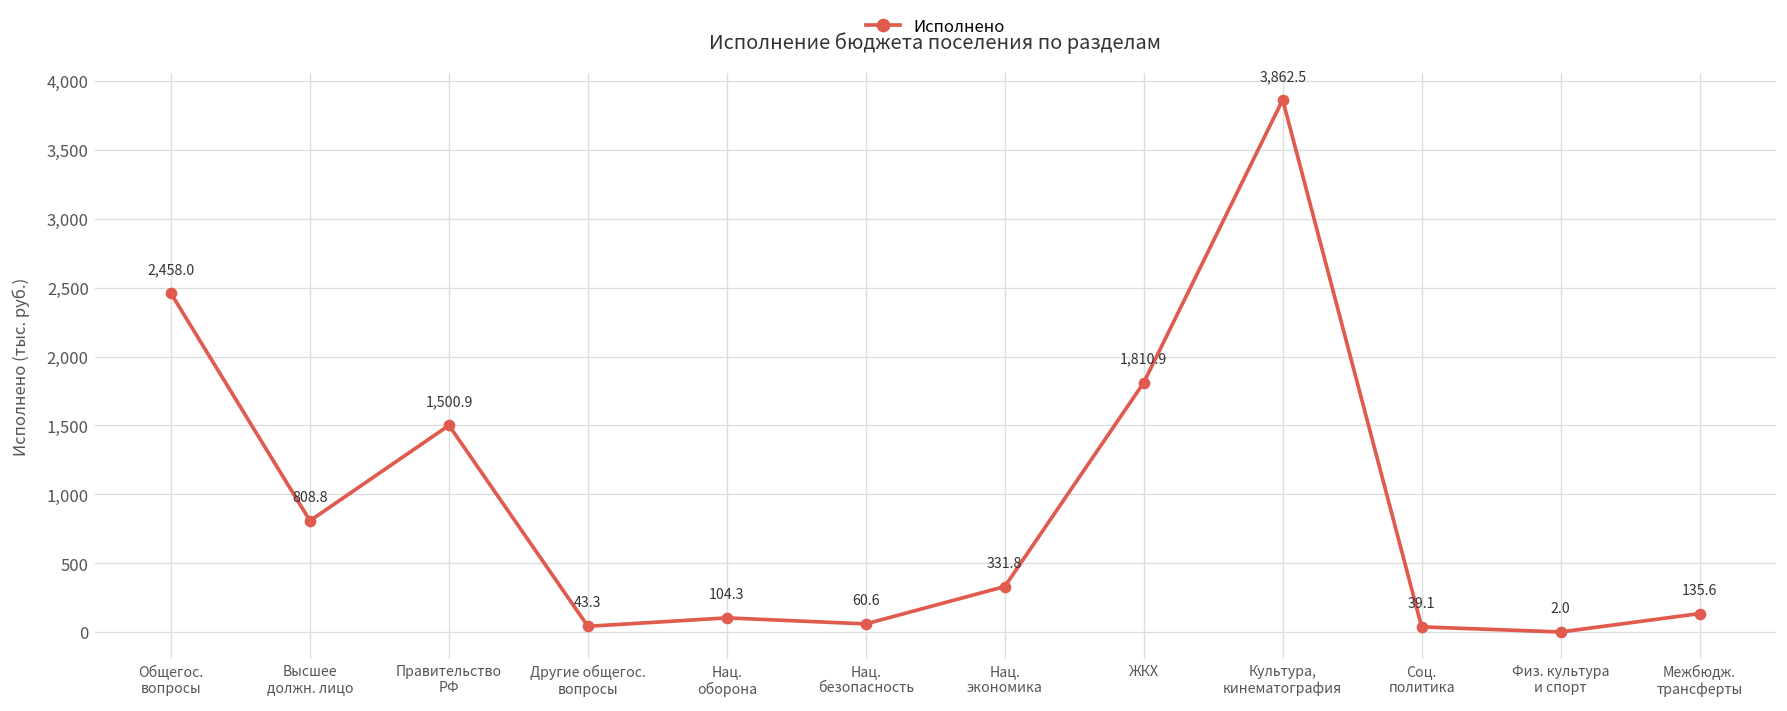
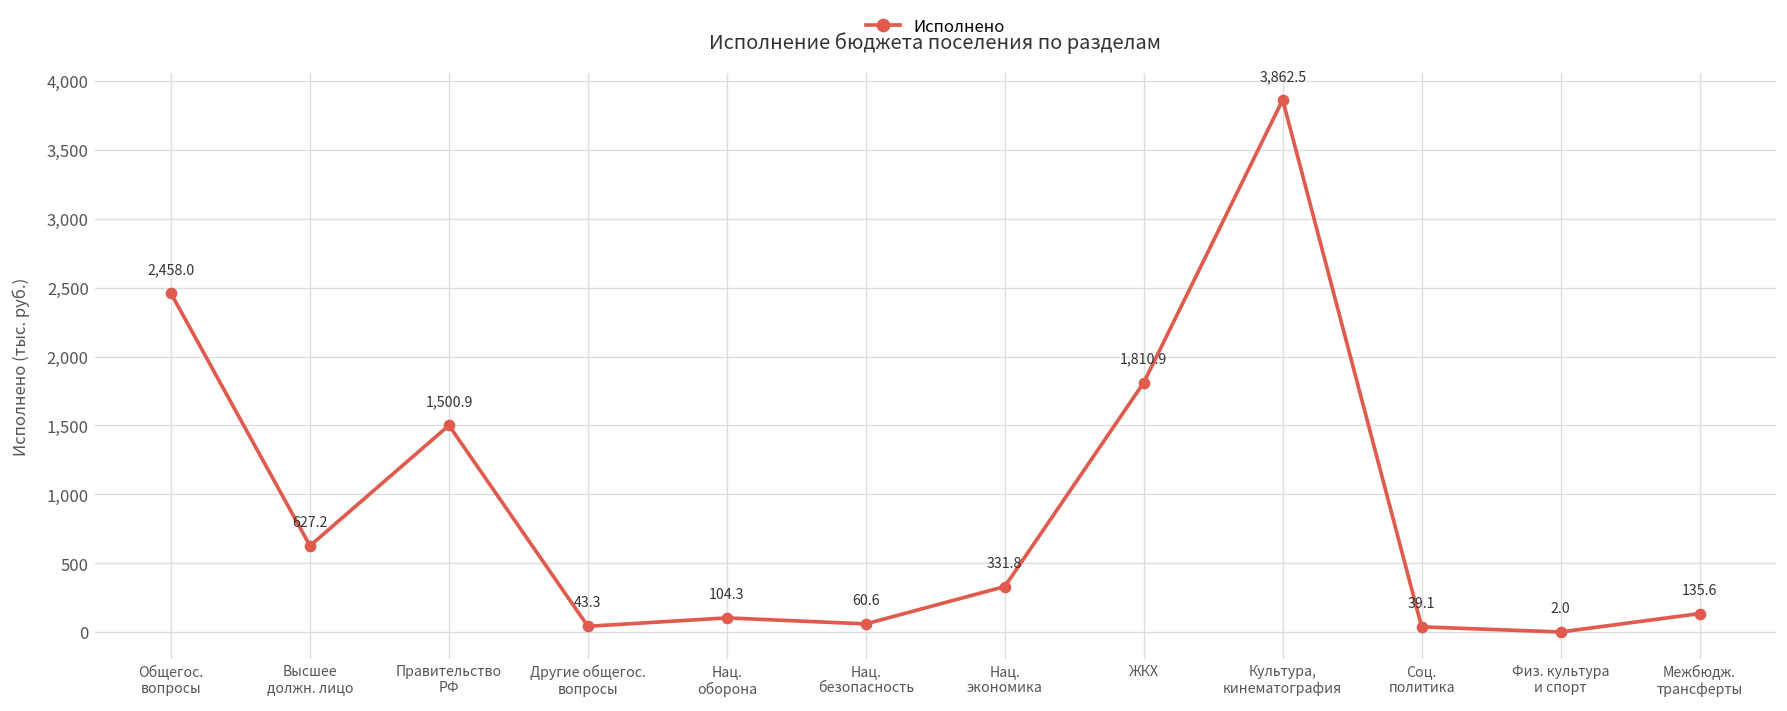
Высшее должн. лицо: 808.8 -> 627.2
